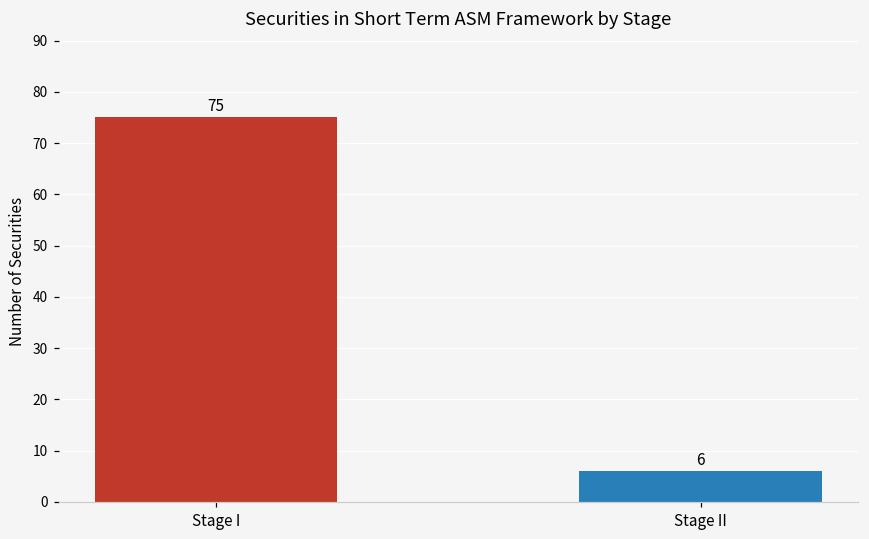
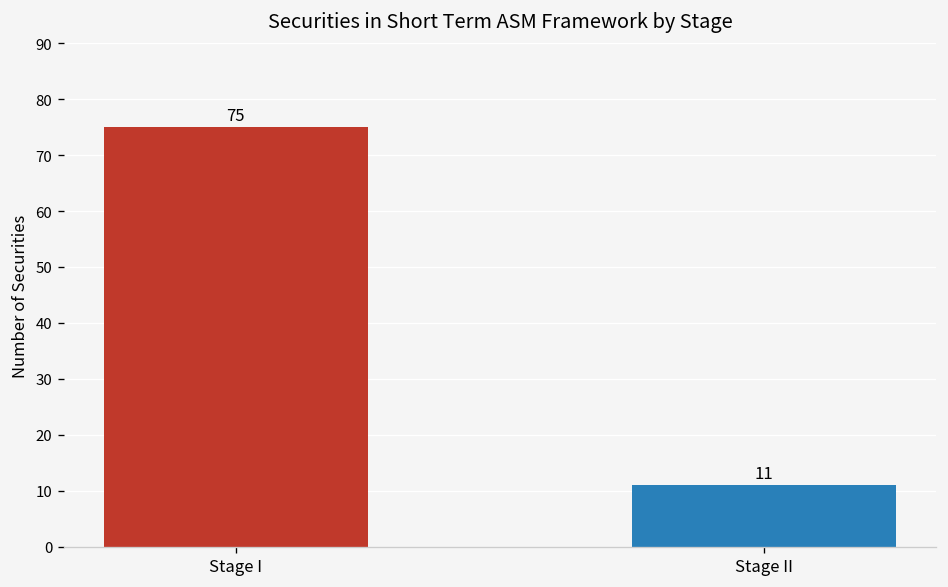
Stage II: 6 -> 11
